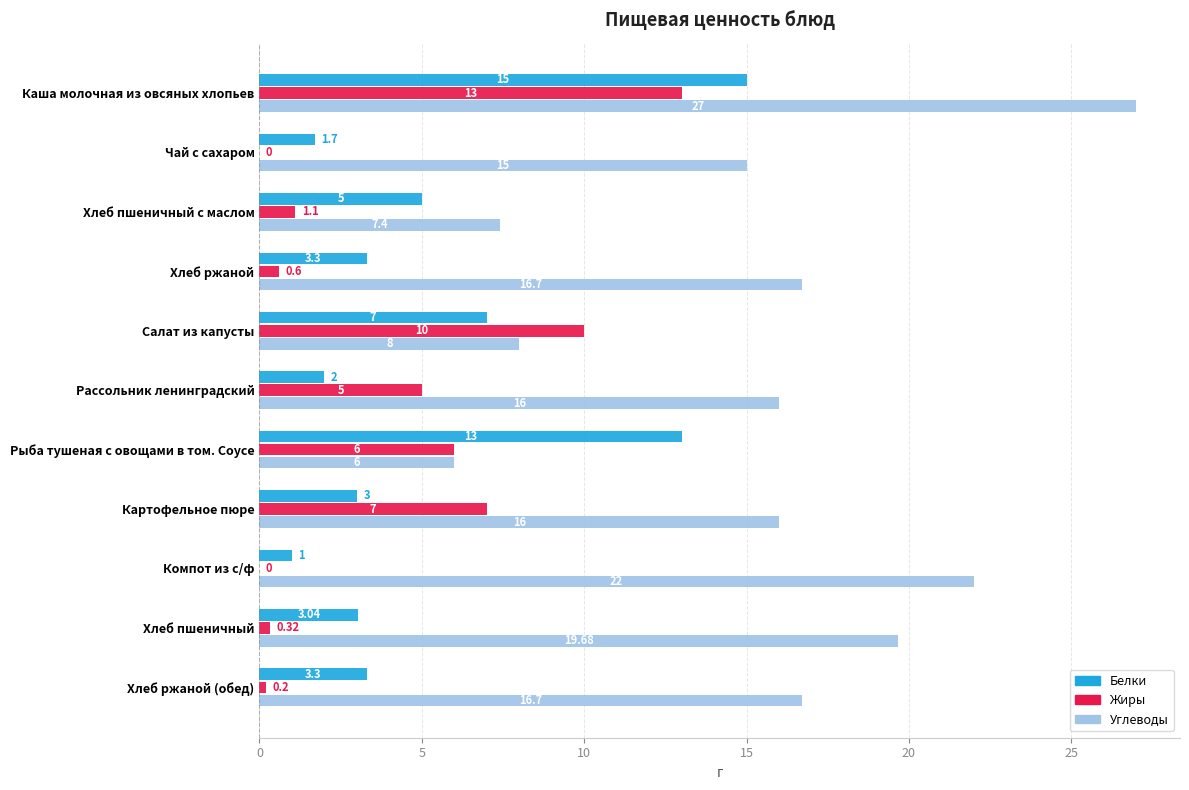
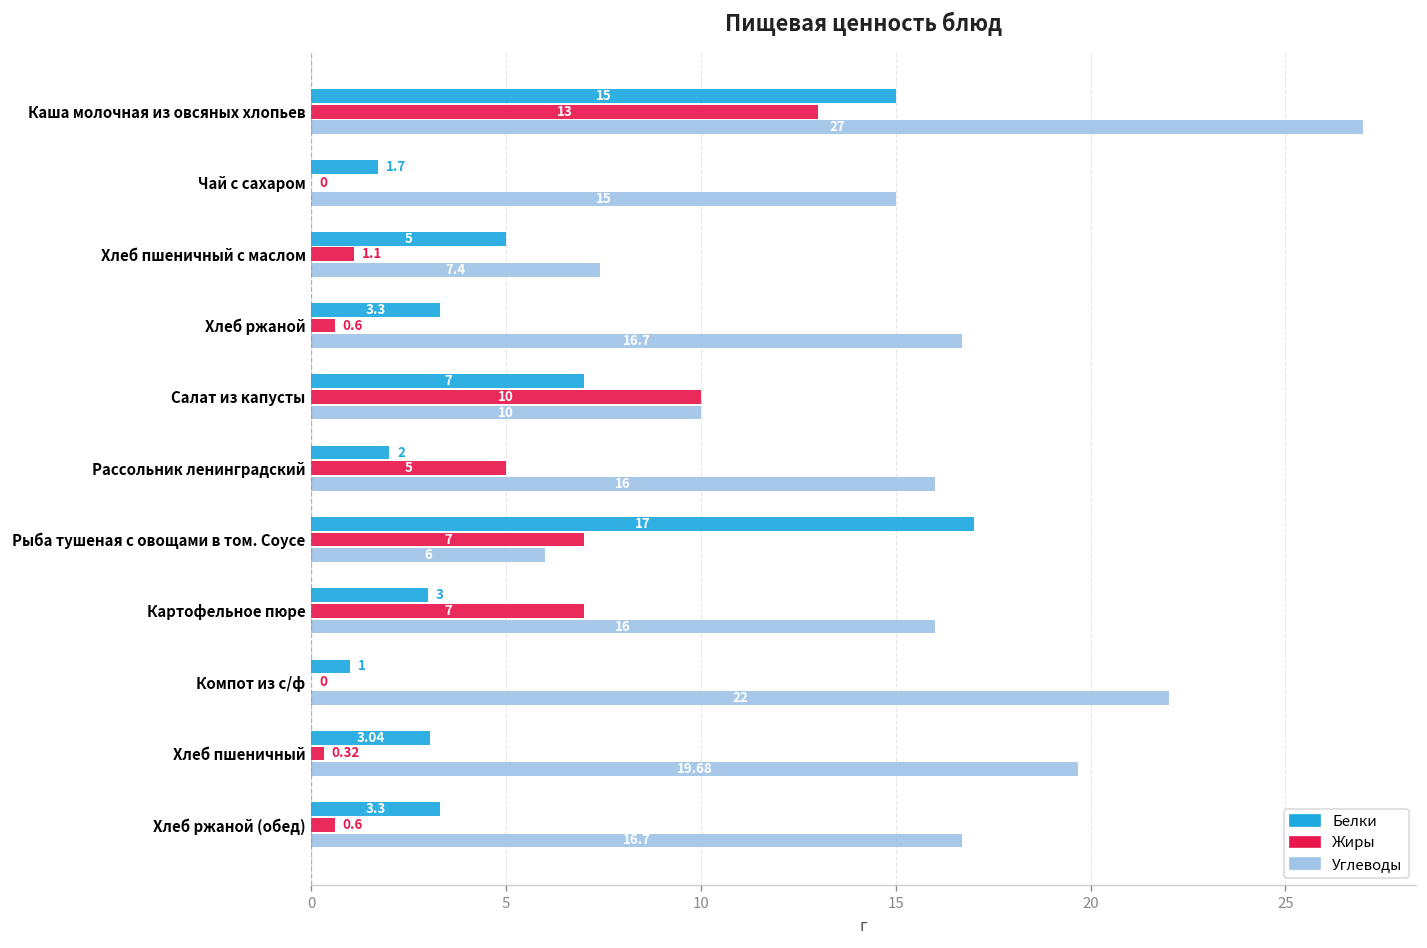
Углеводы, Салат из капусты: 8 -> 10
Белки, Рыба тушеная с овощами в том. Соусе: 13 -> 17
Жиры, Рыба тушеная с овощами в том. Соусе: 6 -> 7
Жиры, Хлеб ржаной (обед): 0.2 -> 0.6
